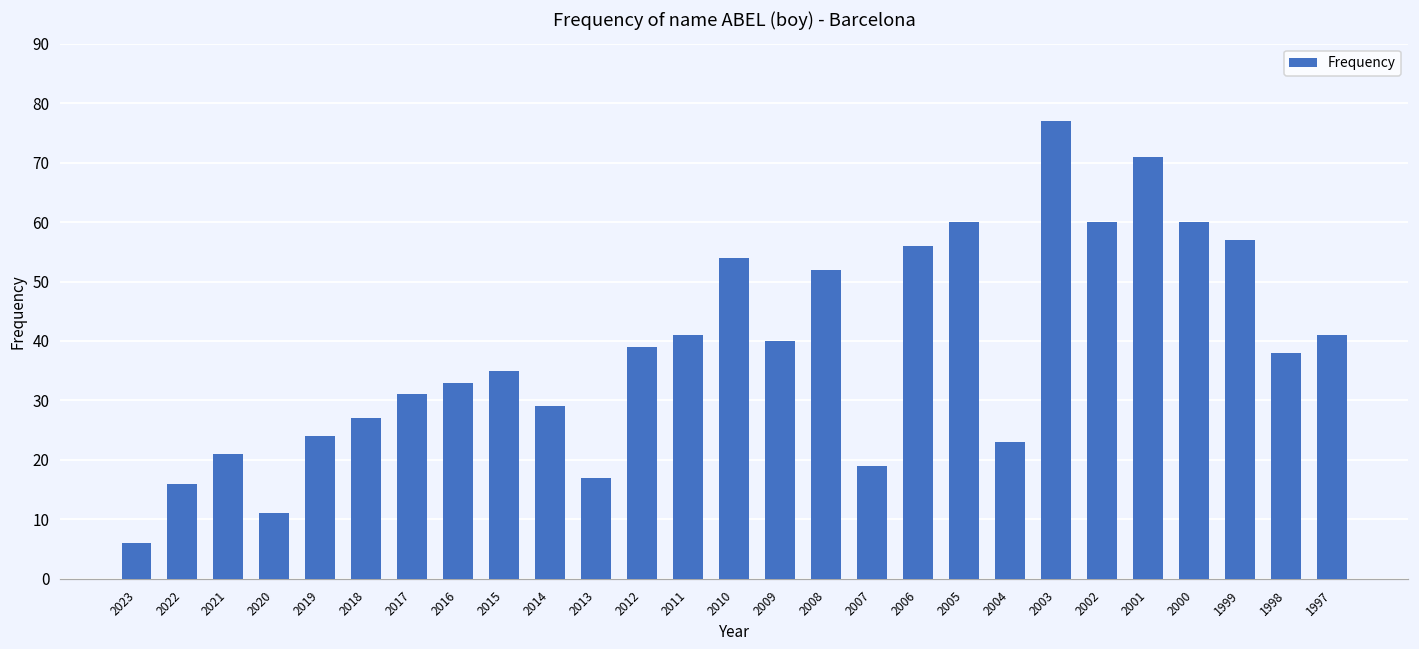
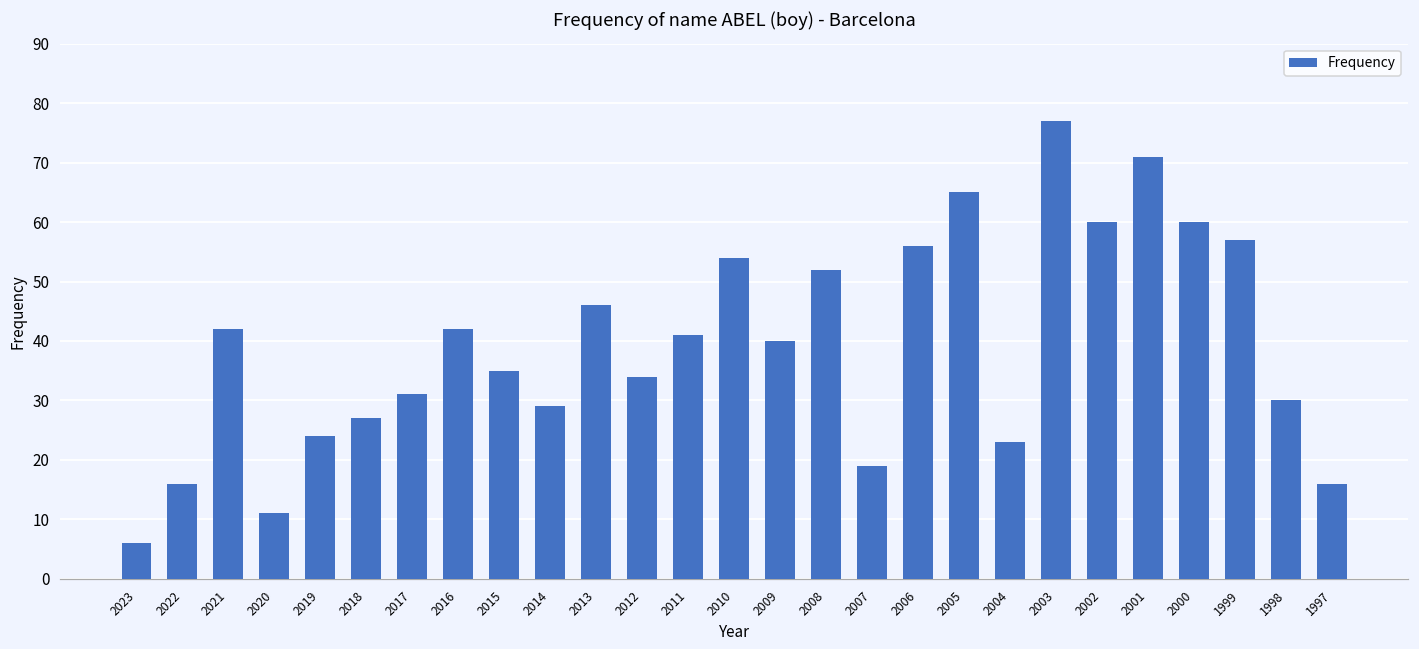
2021: 21 -> 42
2016: 33 -> 42
2013: 17 -> 46
2012: 39 -> 34
2005: 60 -> 65
1998: 38 -> 30
1997: 41 -> 16
